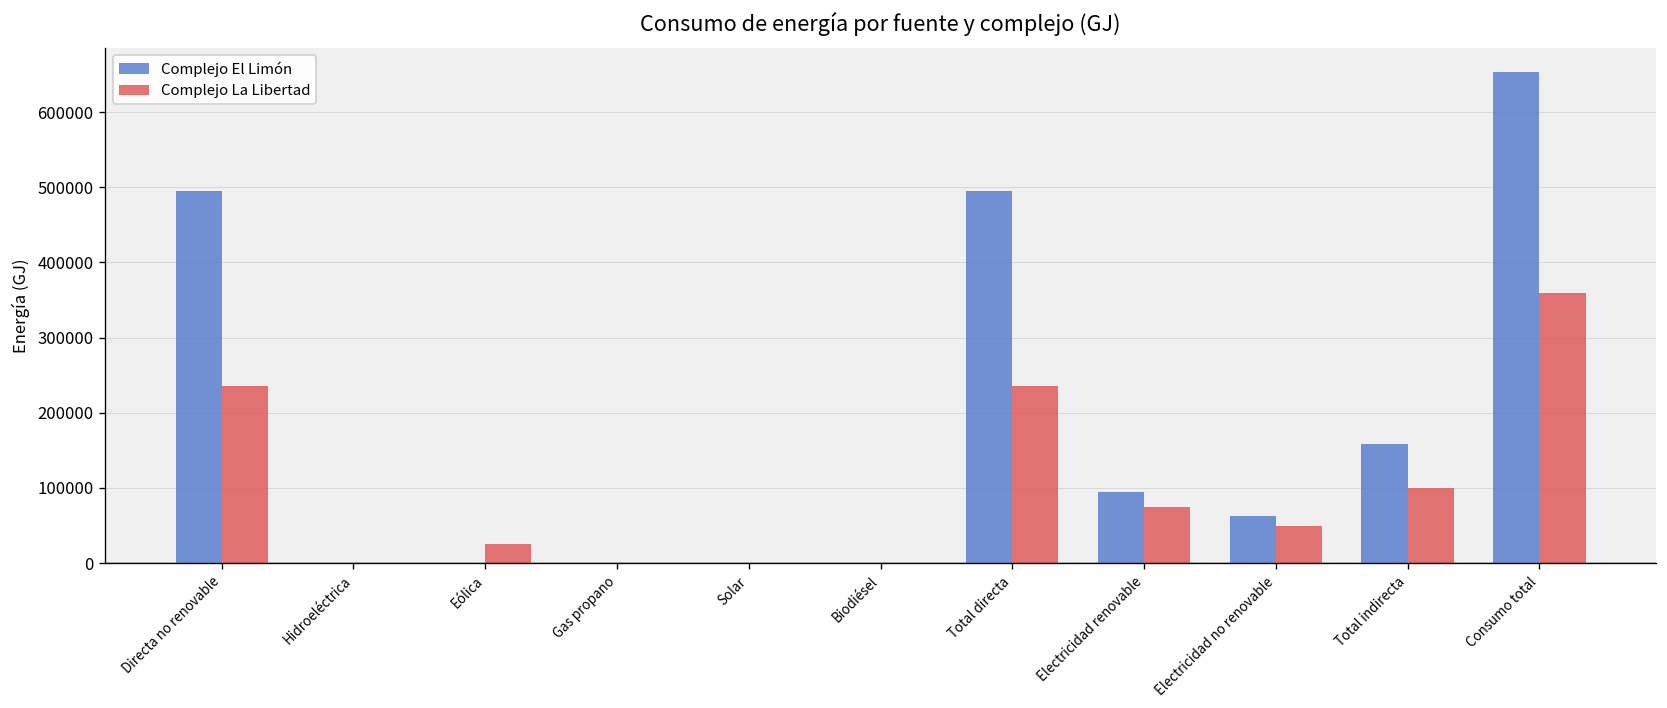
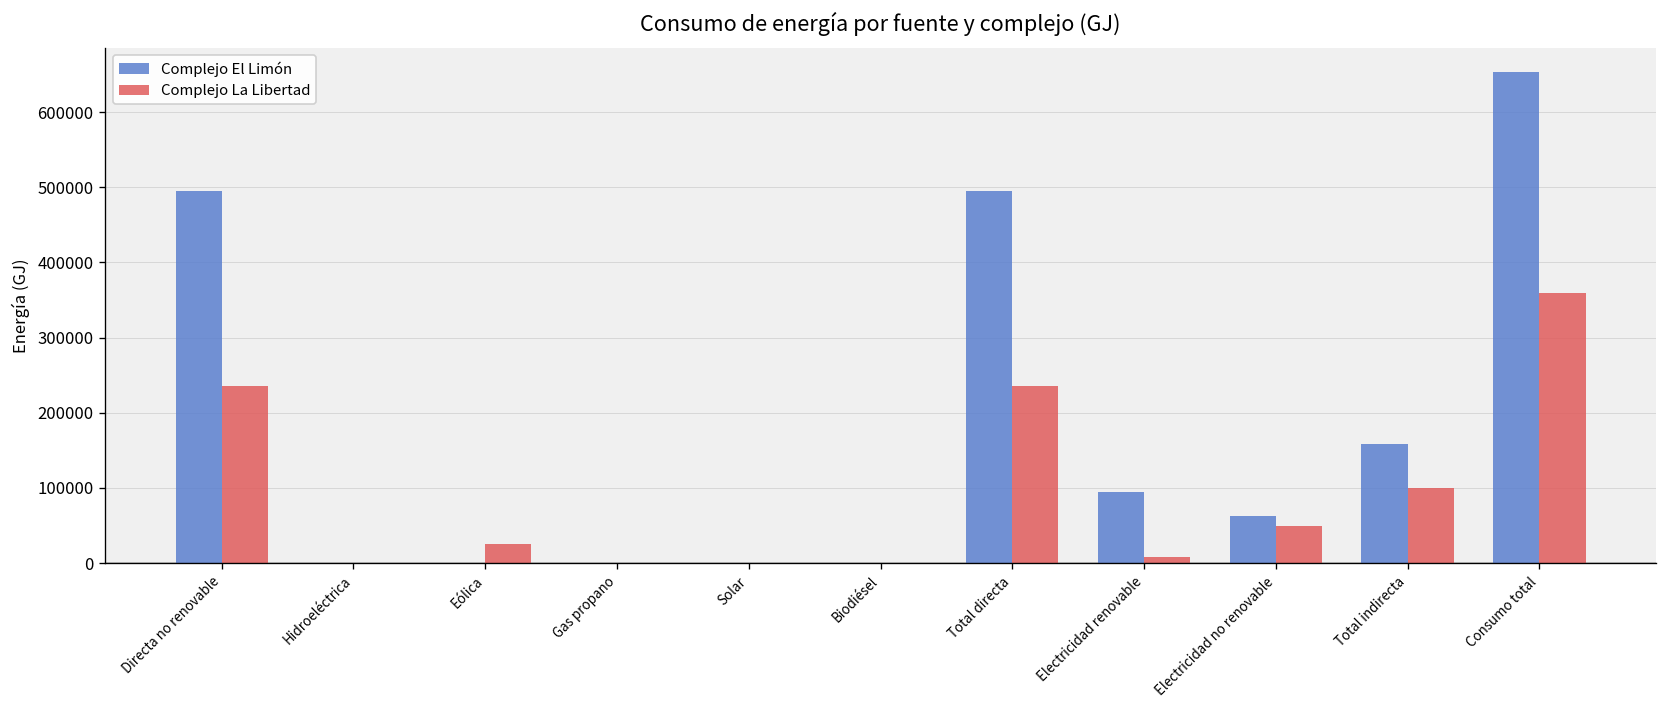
Complejo La Libertad, Electricidad renovable: 70000 -> 10000
